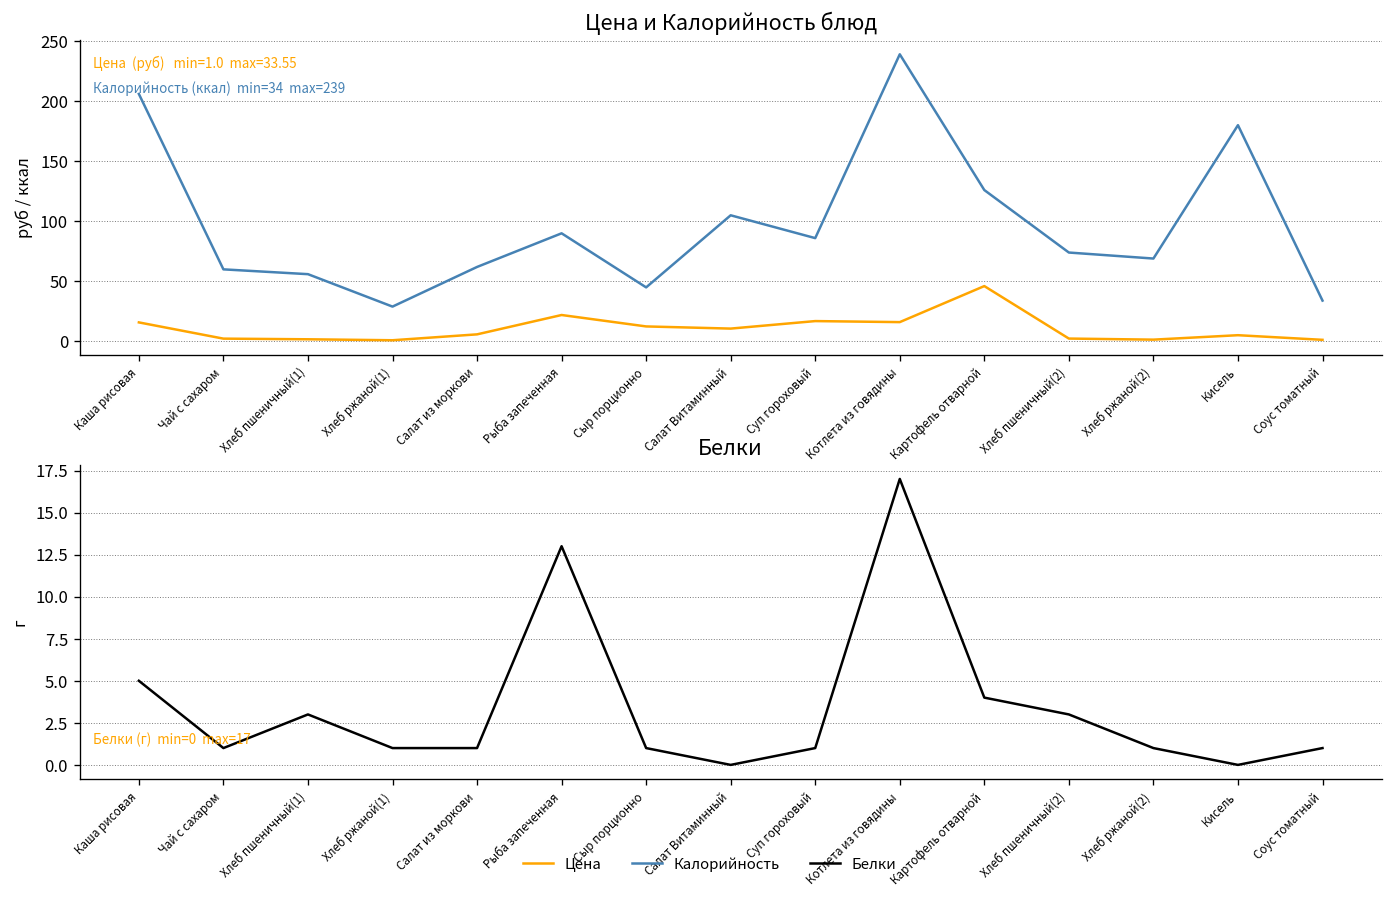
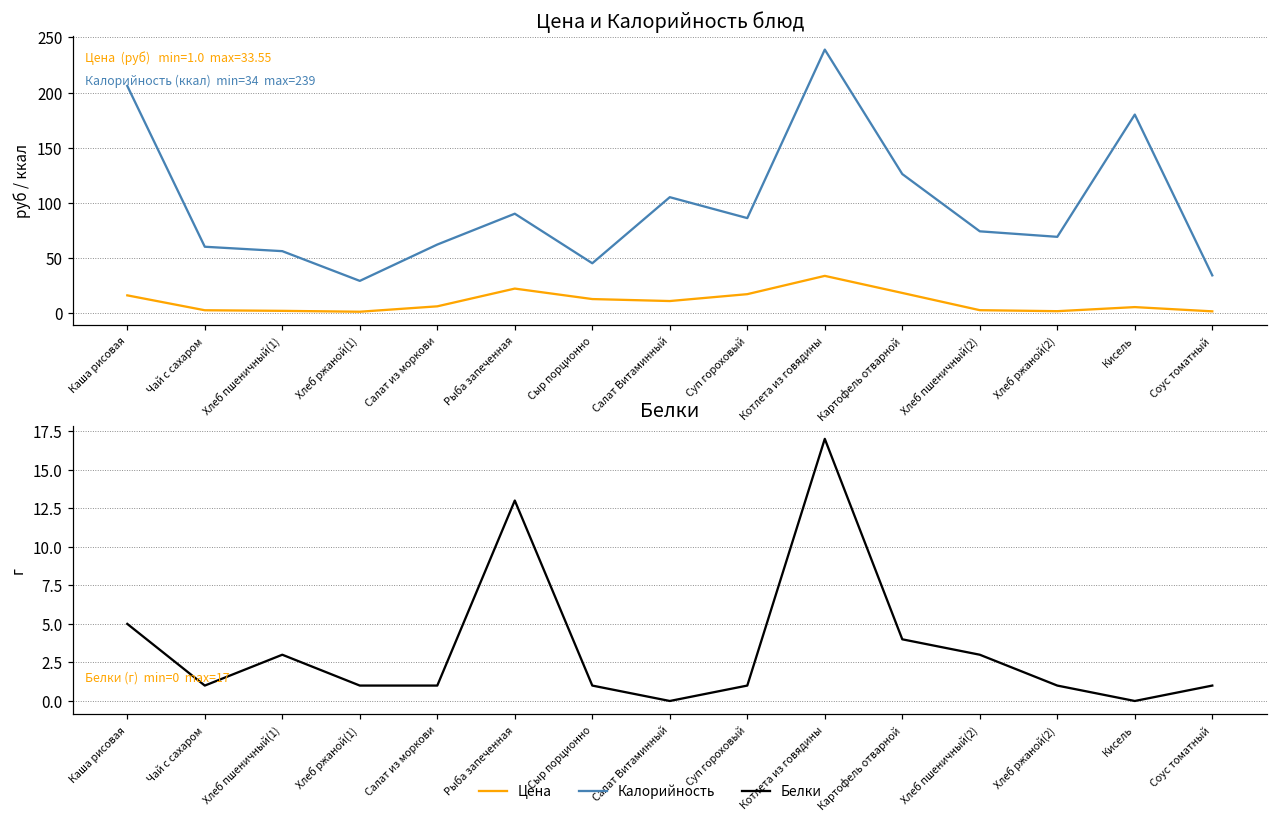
Цена и Калорийность блюд, Цена, Котлета из говядины: 16 -> 34
Цена и Калорийность блюд, Цена, Картофель отварной: 46 -> 18
